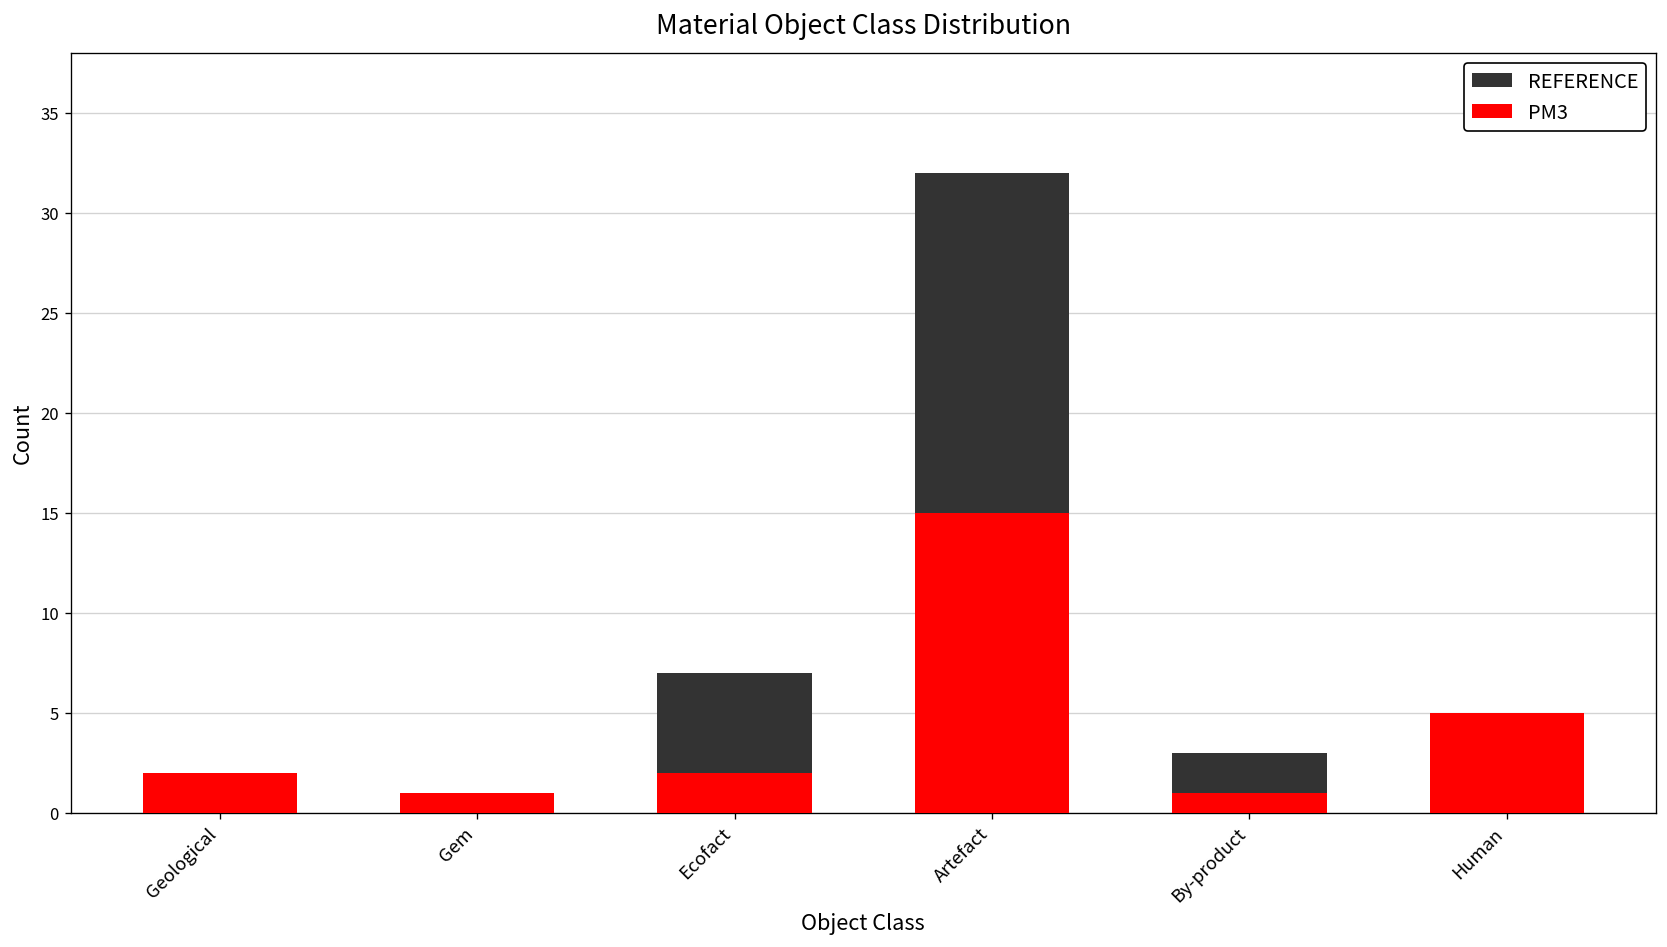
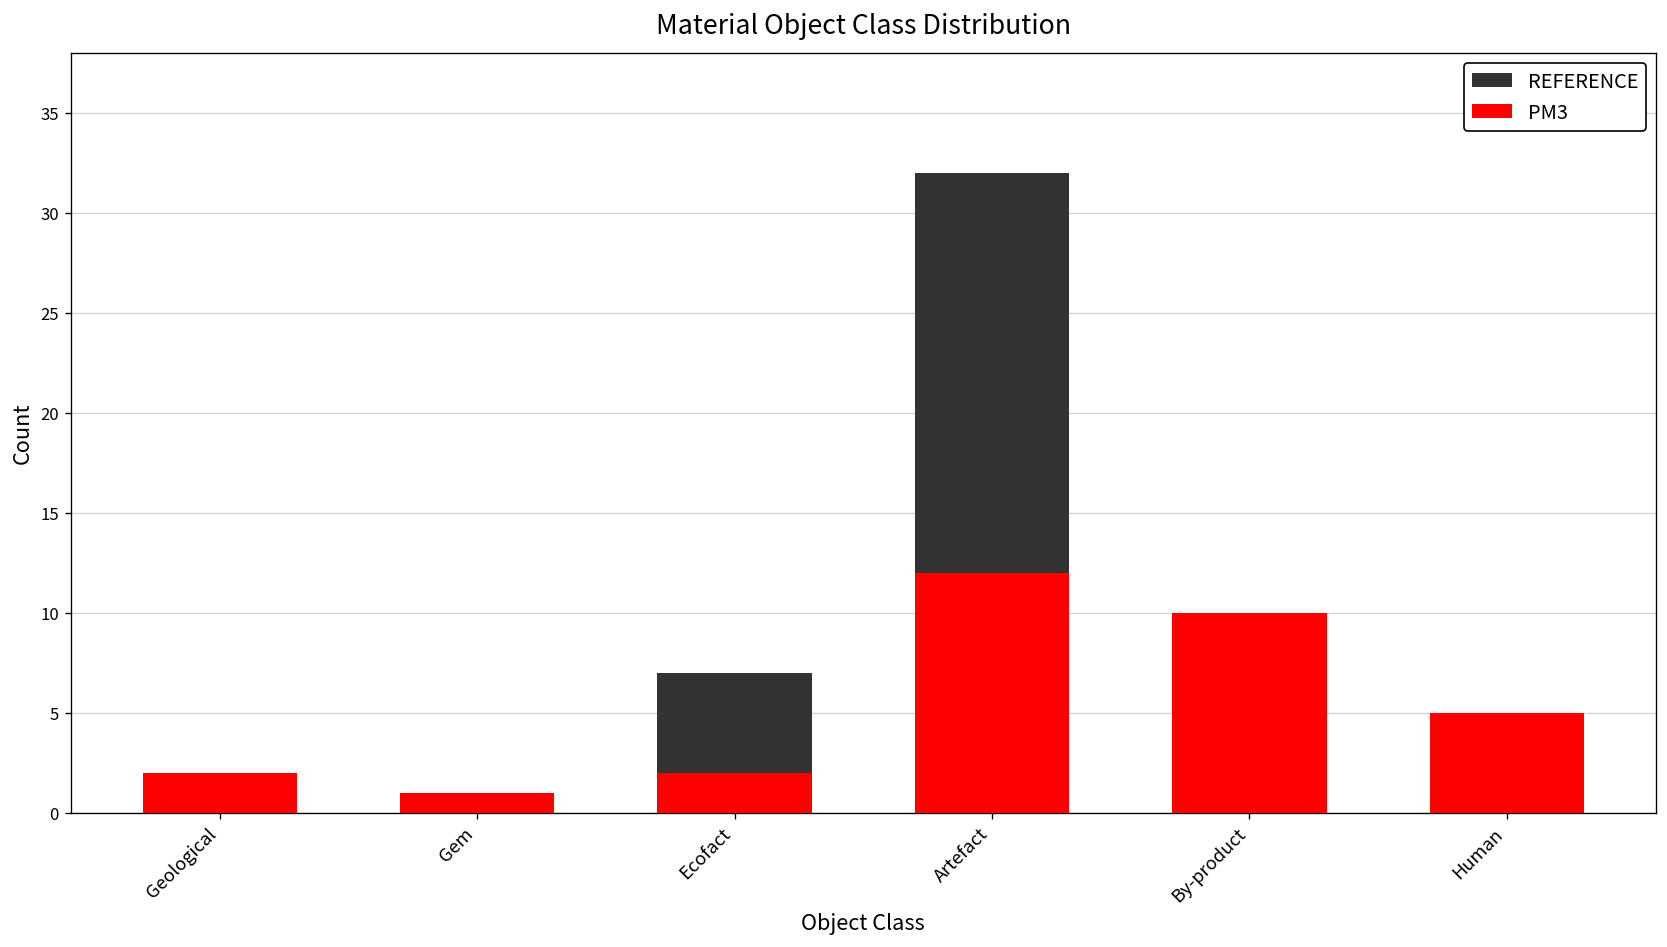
PM3, Artefact: 15 -> 12
PM3, By-product: 1 -> 10
